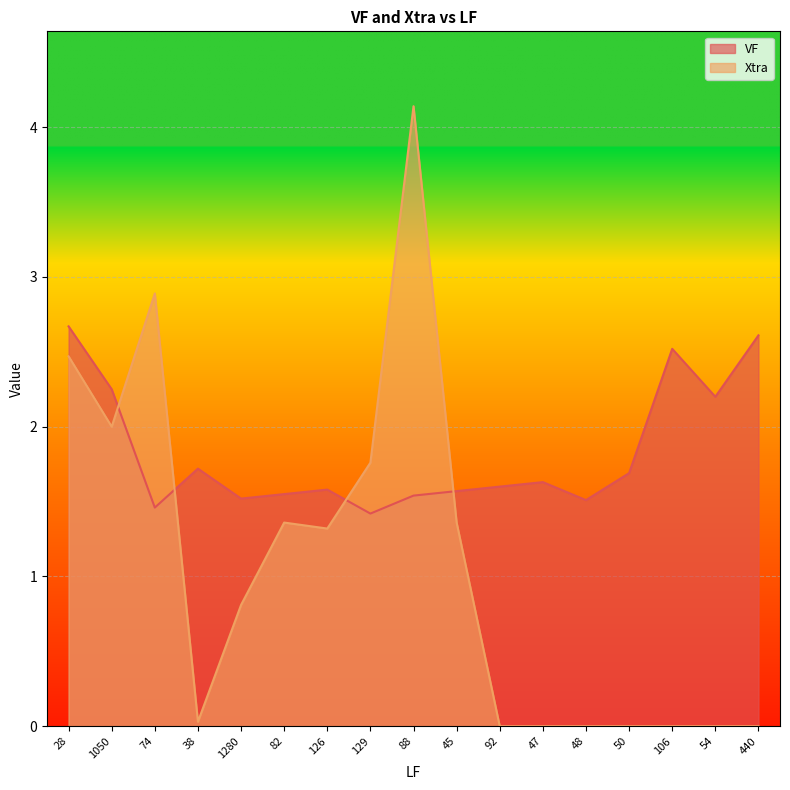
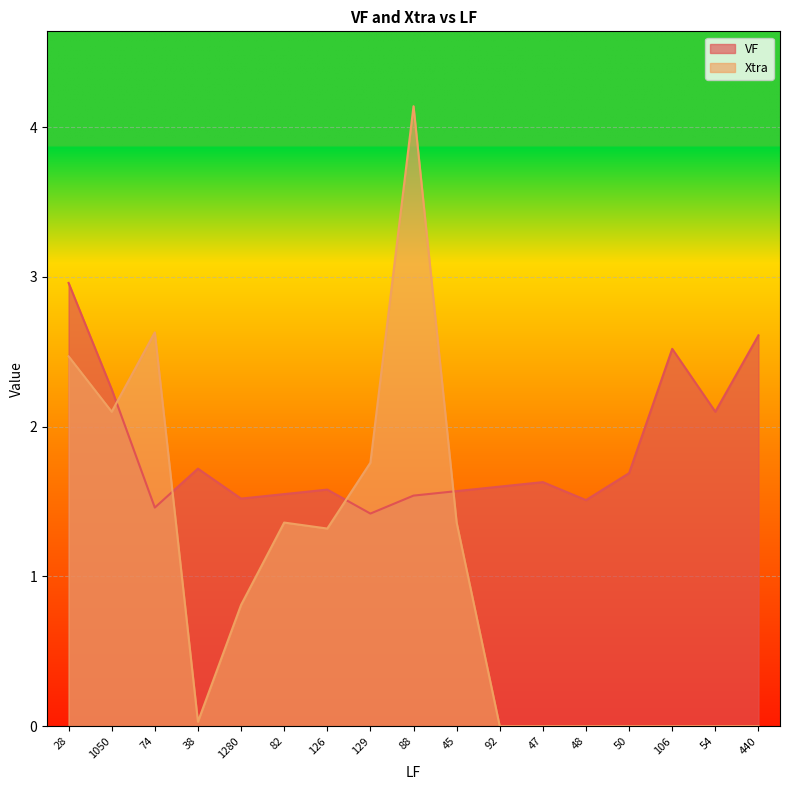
VF, 28: 2.67 -> 2.96
Xtra, 1050: 2.0 -> 2.1
Xtra, 74: 2.89 -> 2.63
VF, 54: 2.2 -> 2.1
